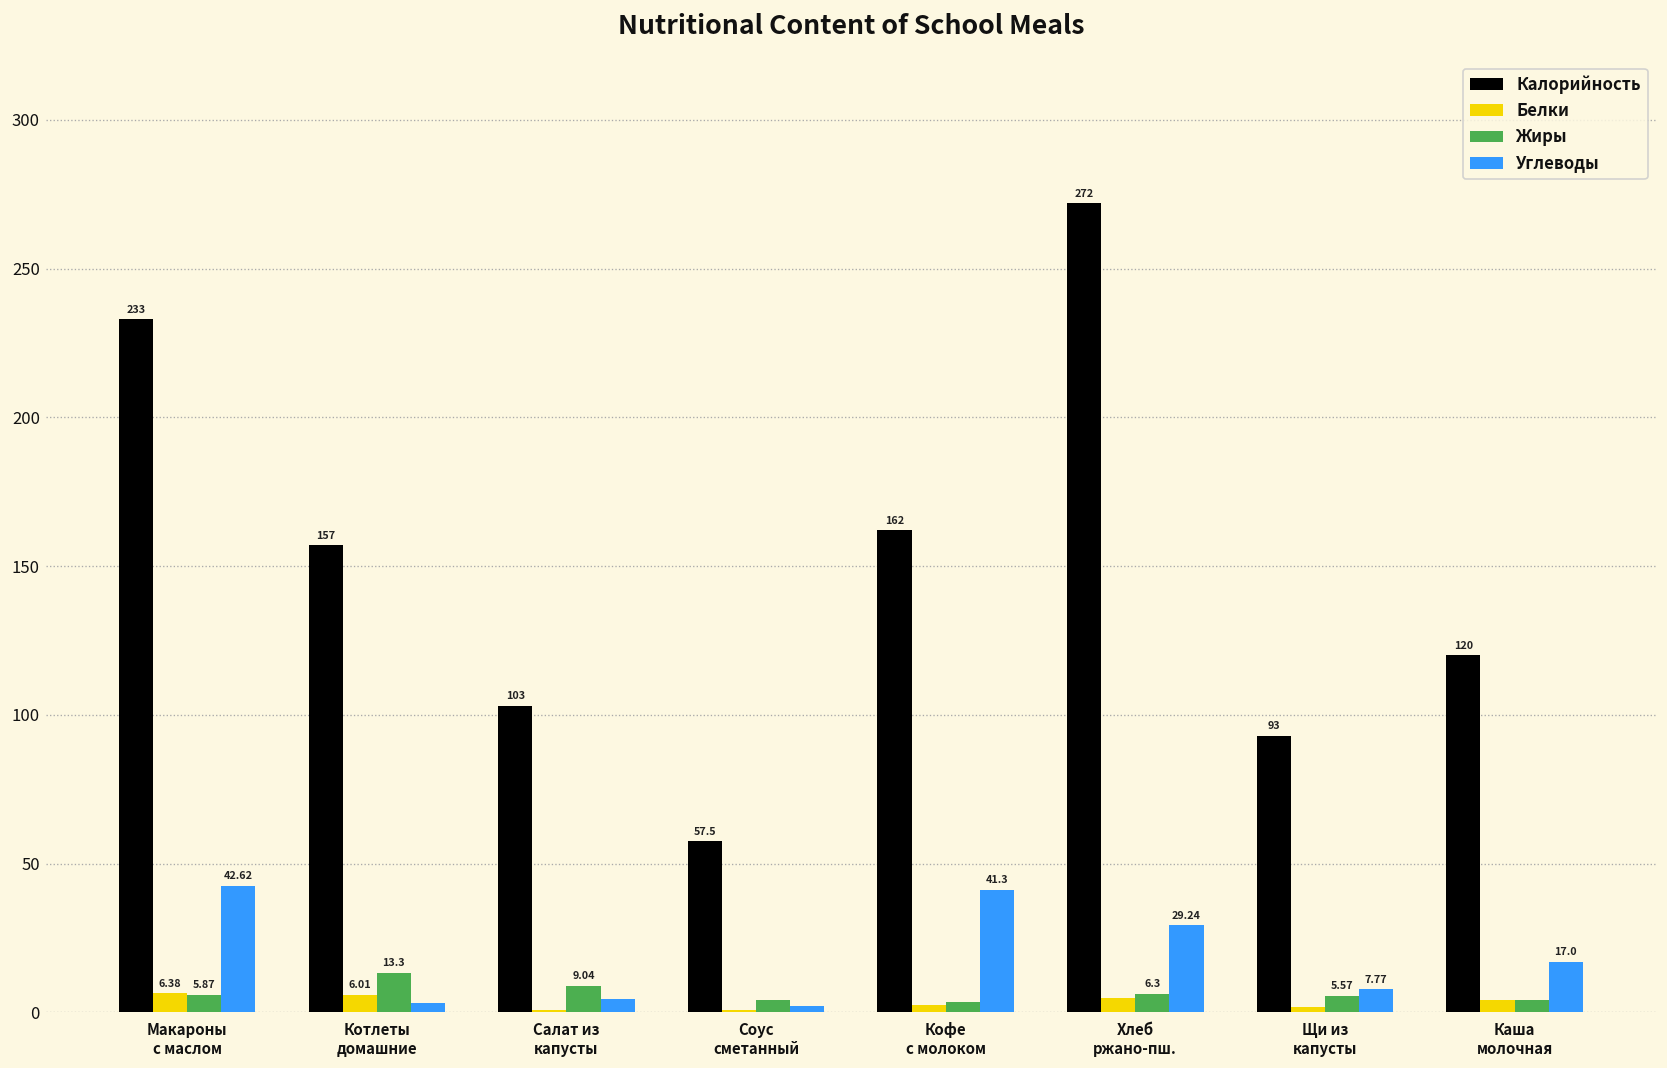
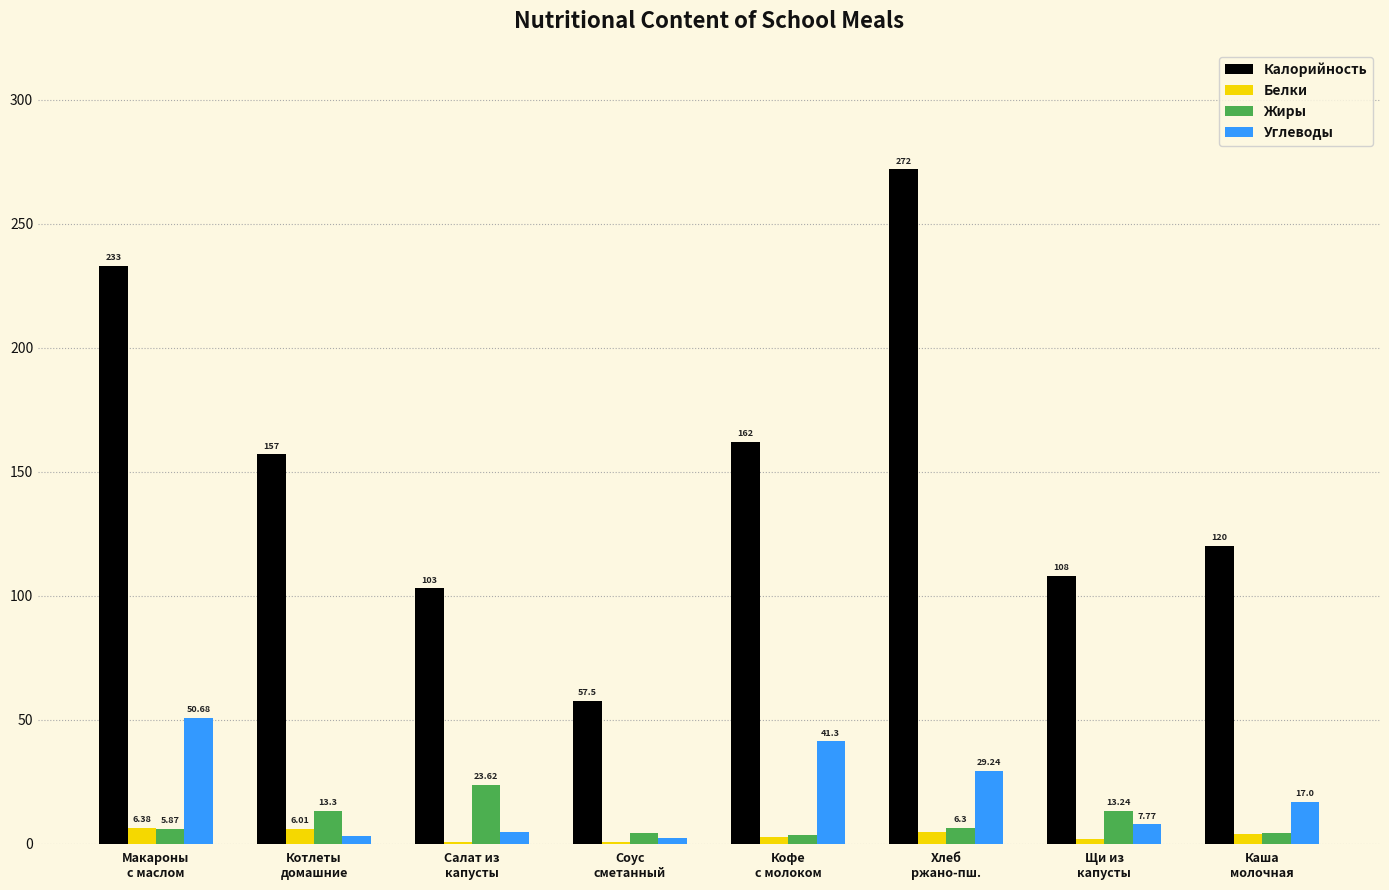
Углеводы, Макароны с маслом: 42.62 -> 50.68
Жиры, Салат из капусты: 9.04 -> 23.62
Калорийность, Щи из капусты: 93 -> 108
Жиры, Щи из капусты: 5.57 -> 13.24
